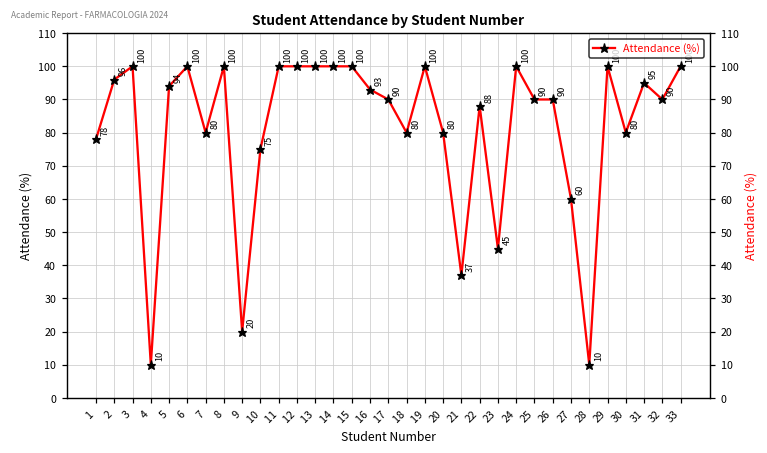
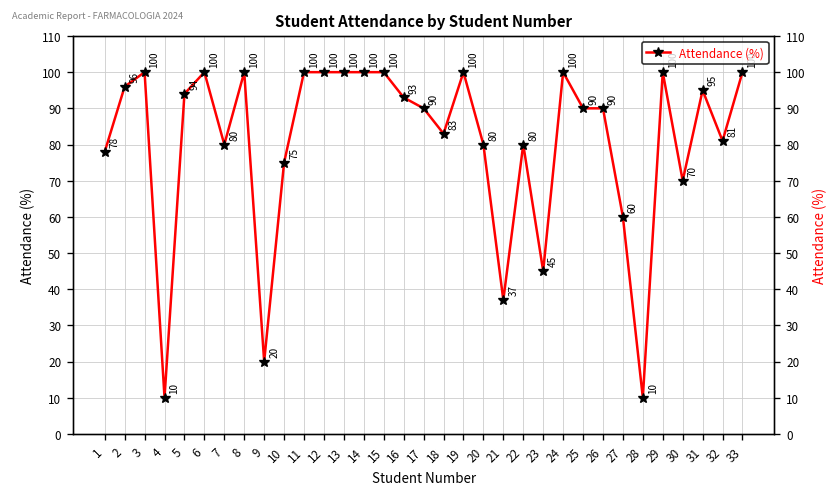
18: 80 -> 83
22: 88 -> 80
30: 80 -> 70
32: 90 -> 81
